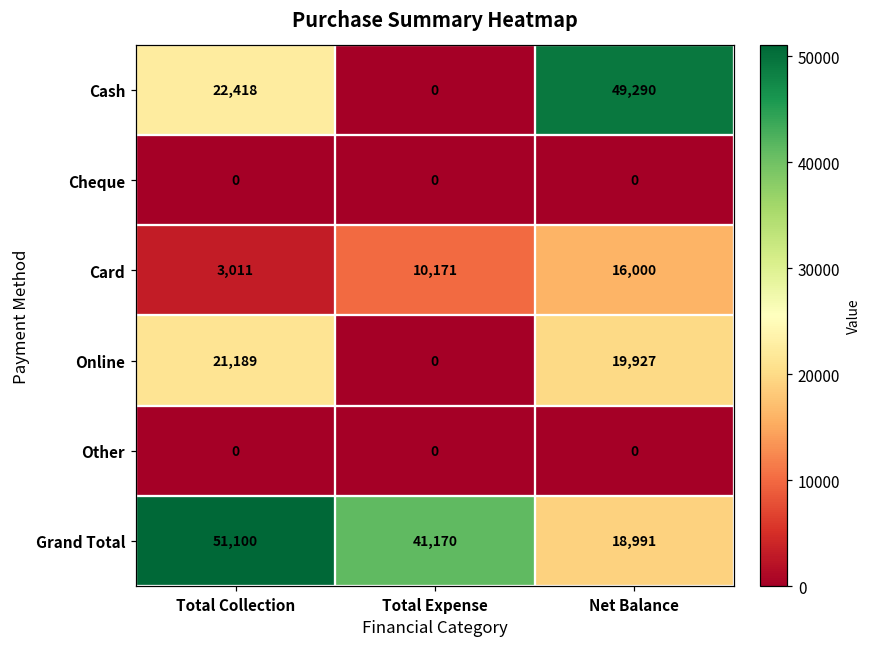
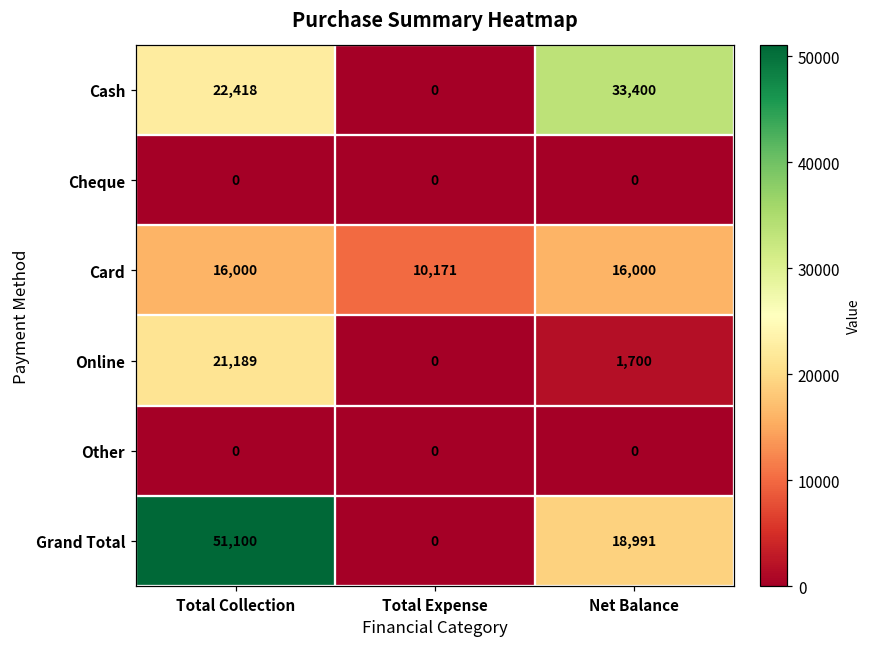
Cash, Net Balance: 49,290 -> 33,400
Card, Total Collection: 3,011 -> 16,000
Online, Net Balance: 19,927 -> 1,700
Grand Total, Total Expense: 41,170 -> 0
